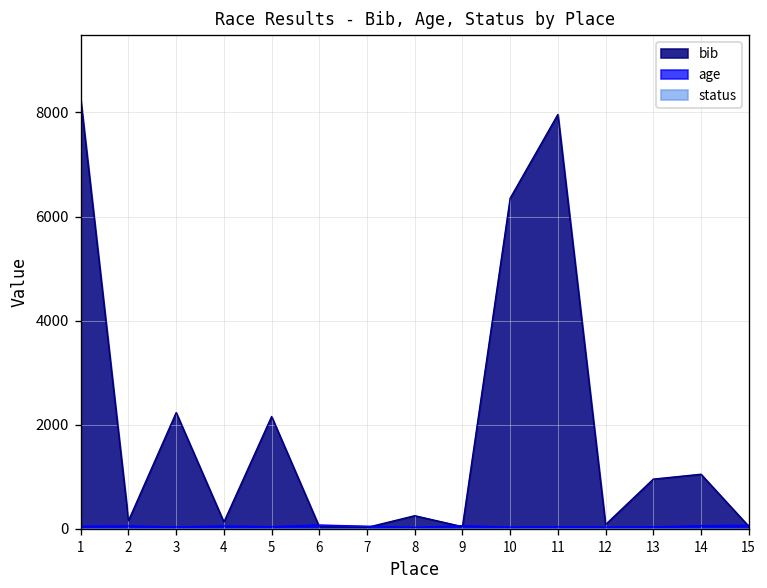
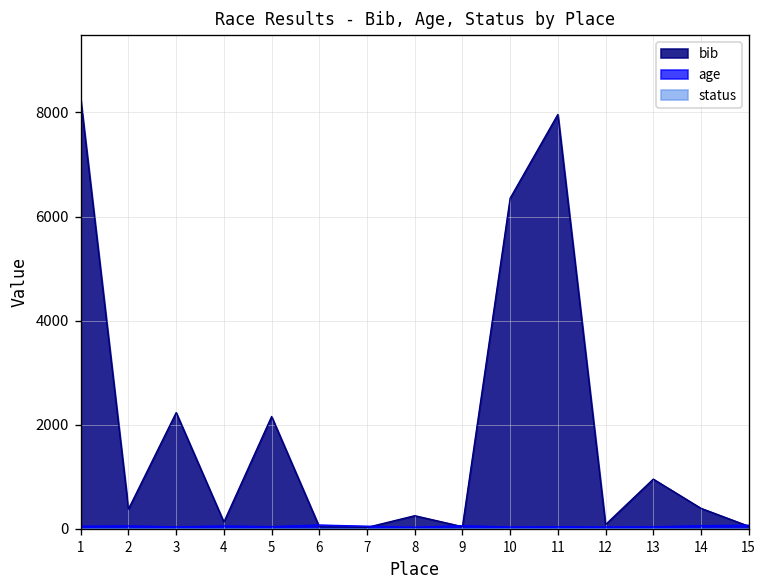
bib, 2: 200 -> 400
bib, 14: 1100 -> 400
